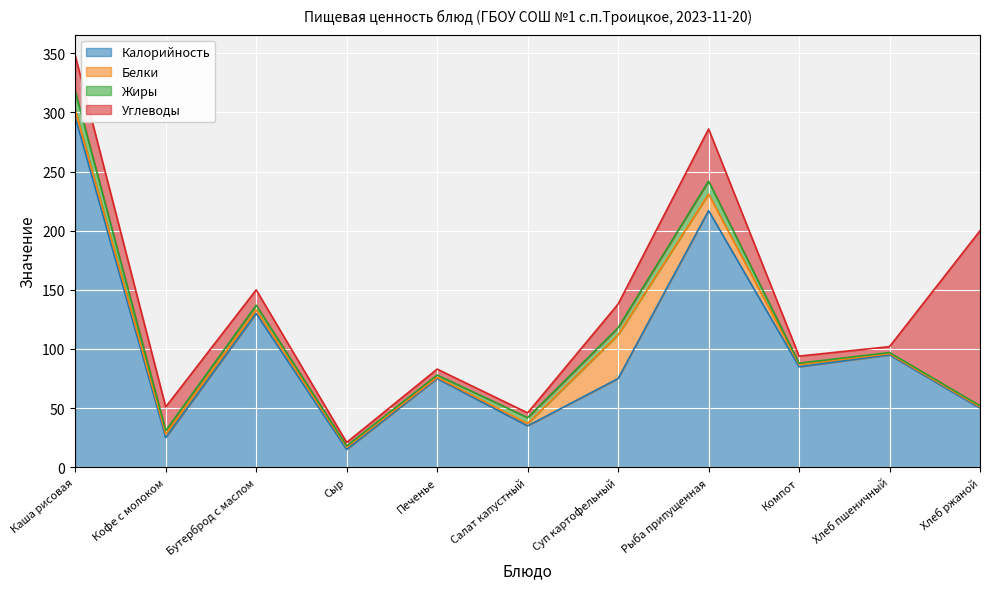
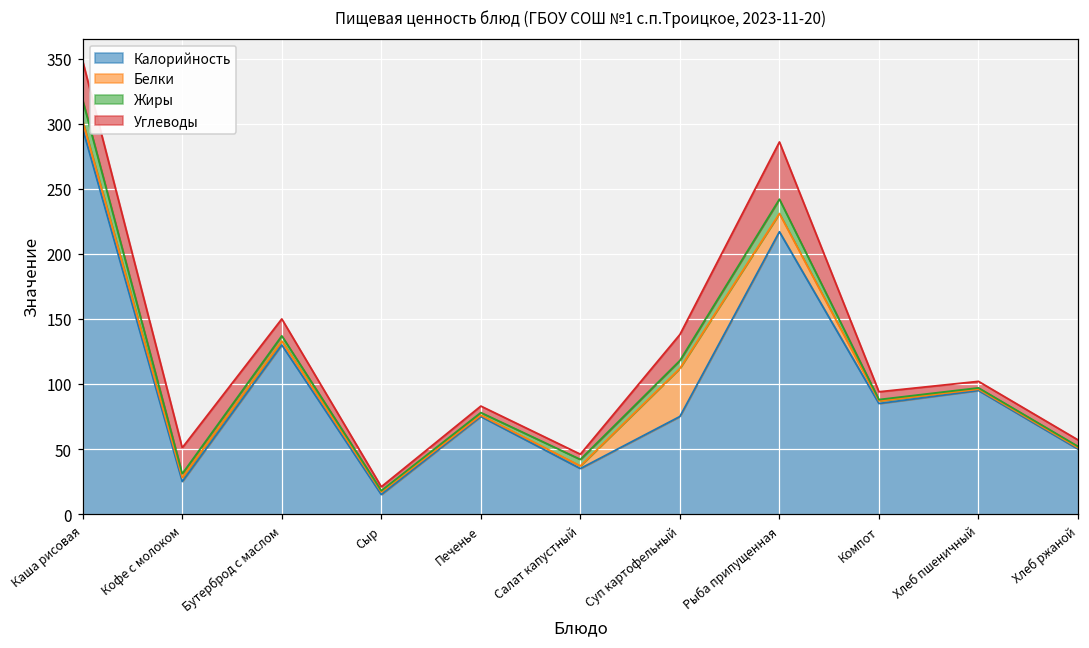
Углеводы, Хлеб ржаной: 148 -> 5
